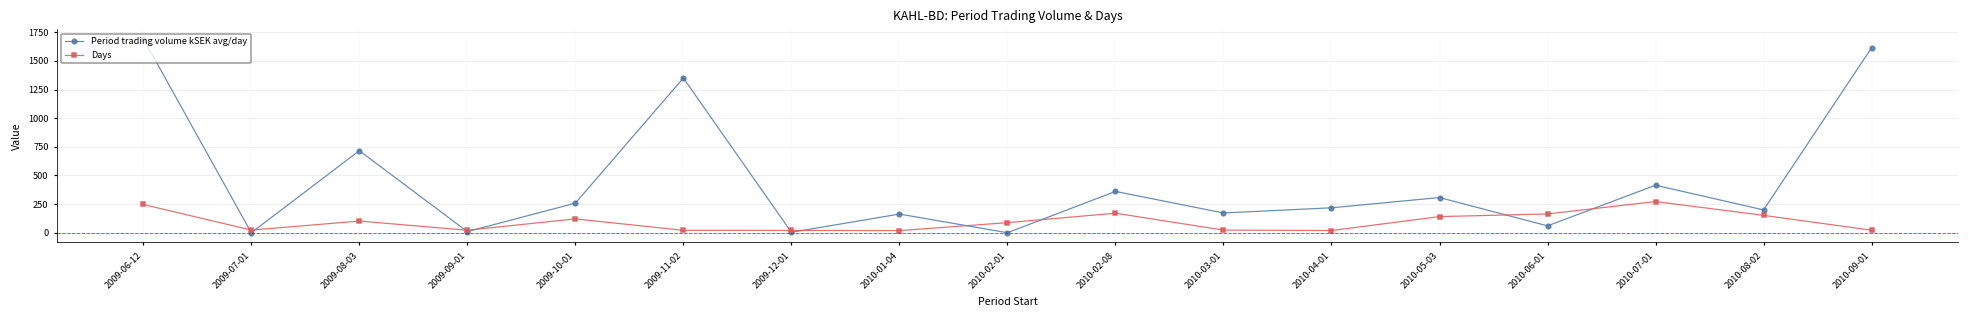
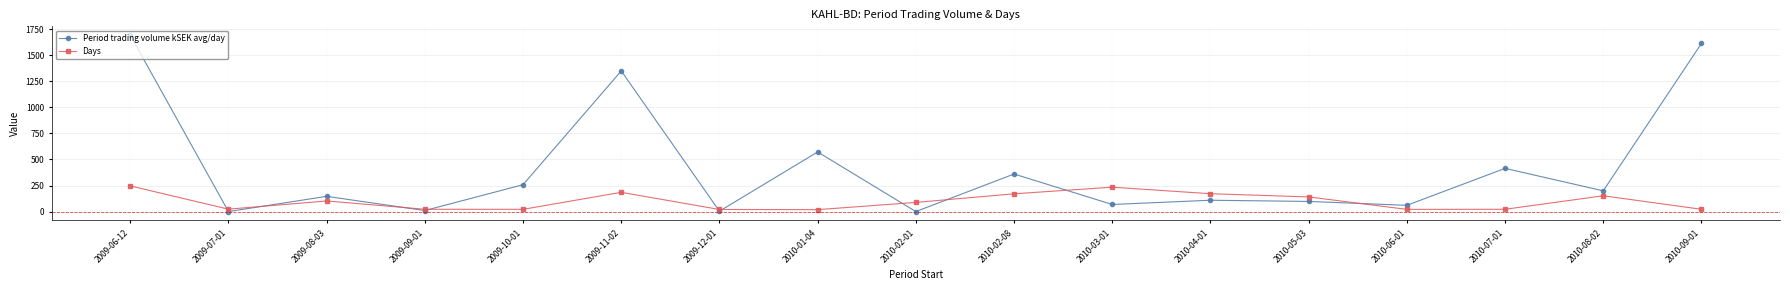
Period trading volume kSEK avg/day, 2009-08-03: 720 -> 150
Days, 2009-10-01: 120 -> 20
Days, 2009-11-02: 20 -> 180
Period trading volume kSEK avg/day, 2010-01-04: 160 -> 570
Period trading volume kSEK avg/day, 2010-03-01: 170 -> 70
Days, 2010-03-01: 20 -> 230
Period trading volume kSEK avg/day, 2010-04-01: 220 -> 110
Days, 2010-04-01: 20 -> 170
Period trading volume kSEK avg/day, 2010-05-03: 310 -> 100
Days, 2010-06-01: 160 -> 20
Days, 2010-07-01: 270 -> 20
